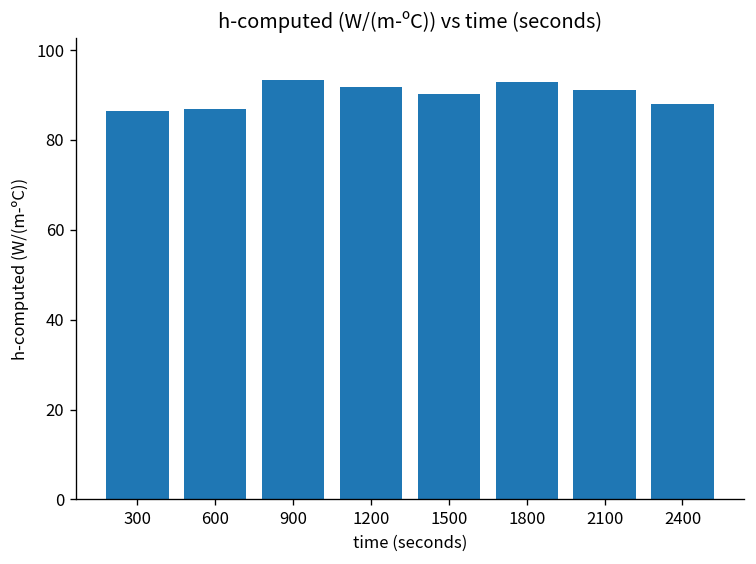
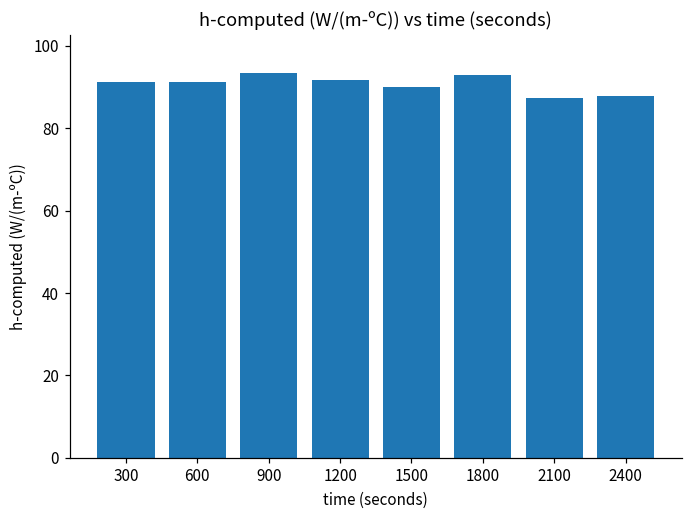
300: 86 -> 91
600: 87 -> 91
2100: 91 -> 87
